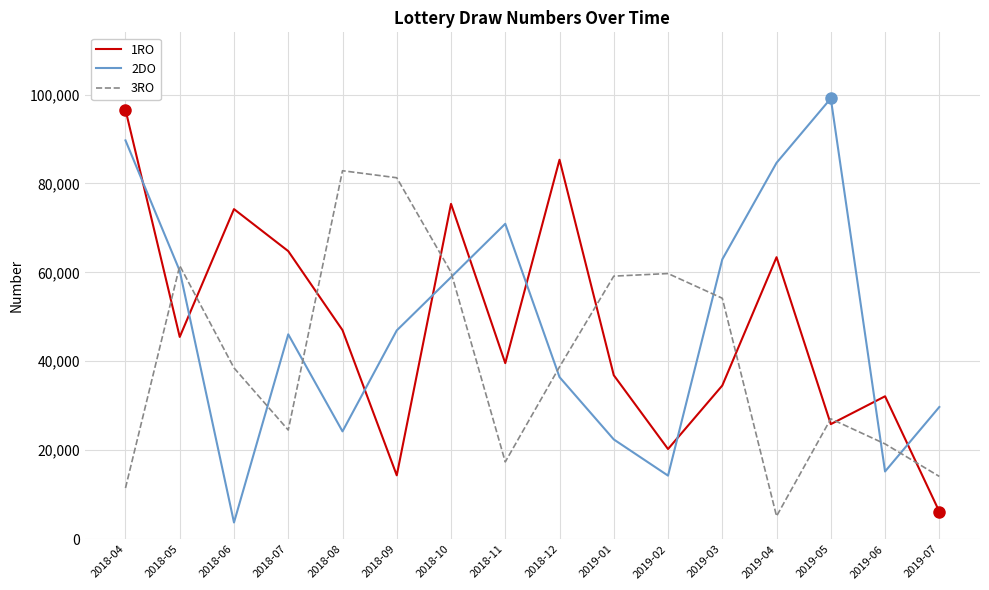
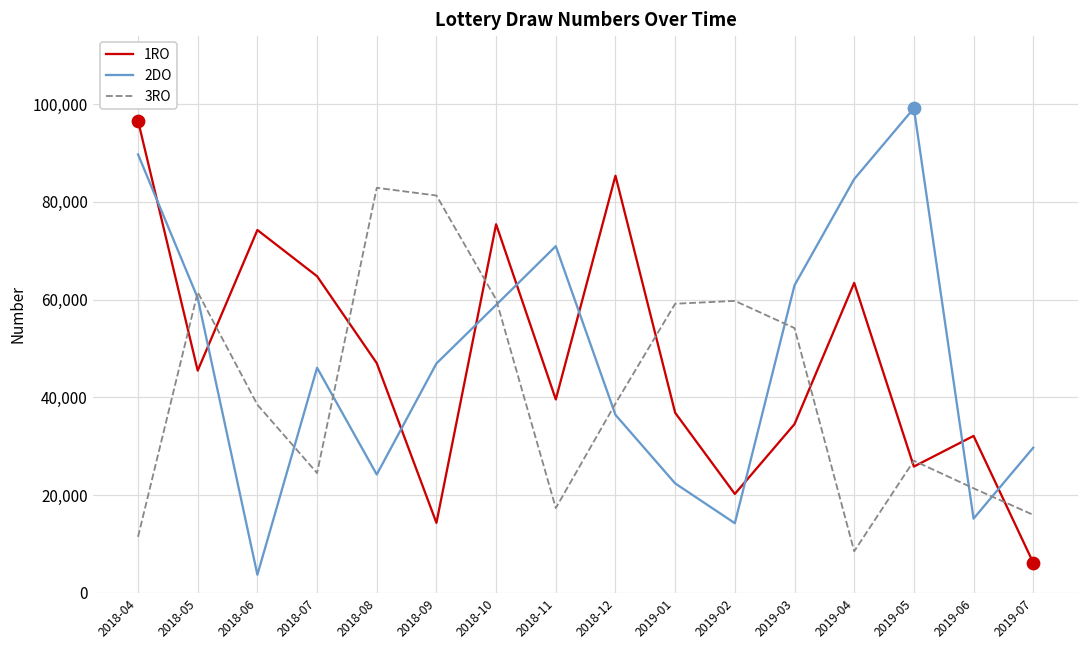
3RO, 2019-04: 5,000 -> 9,000
3RO, 2019-07: 14,000 -> 16,000
